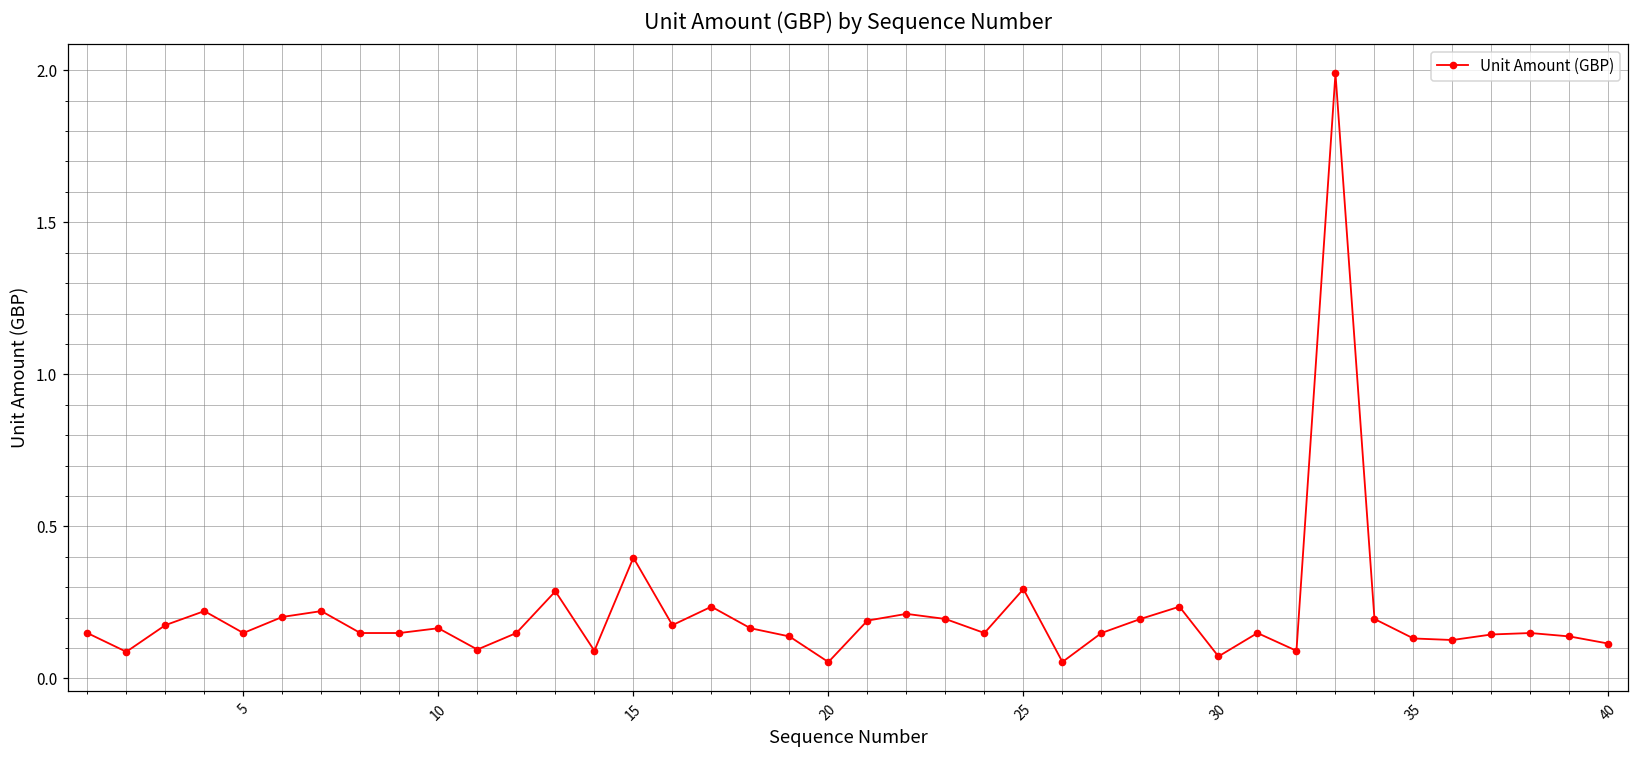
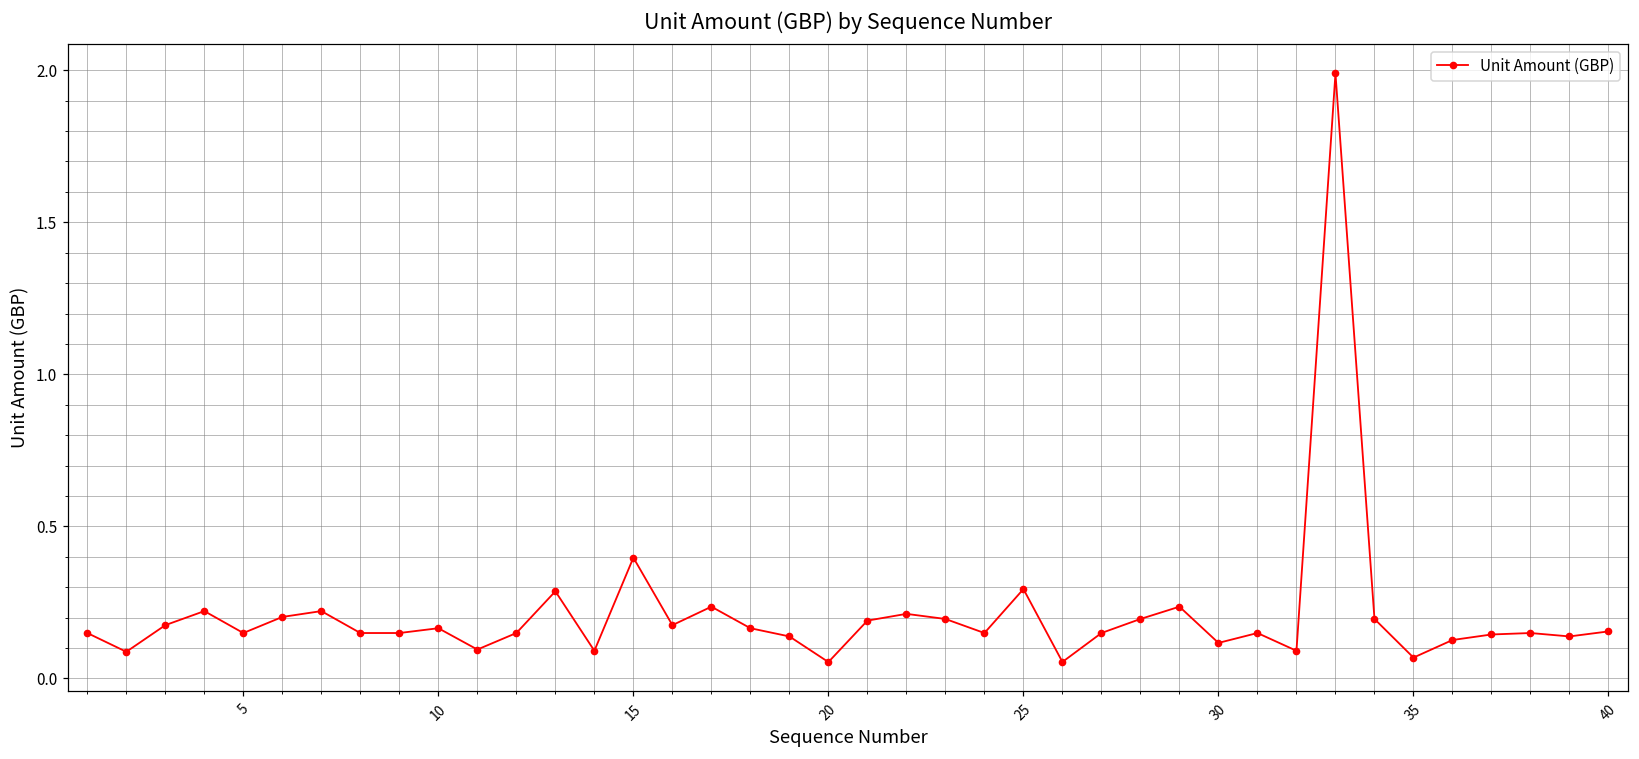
30: 0.07 -> 0.12
35: 0.13 -> 0.07
40: 0.11 -> 0.15
